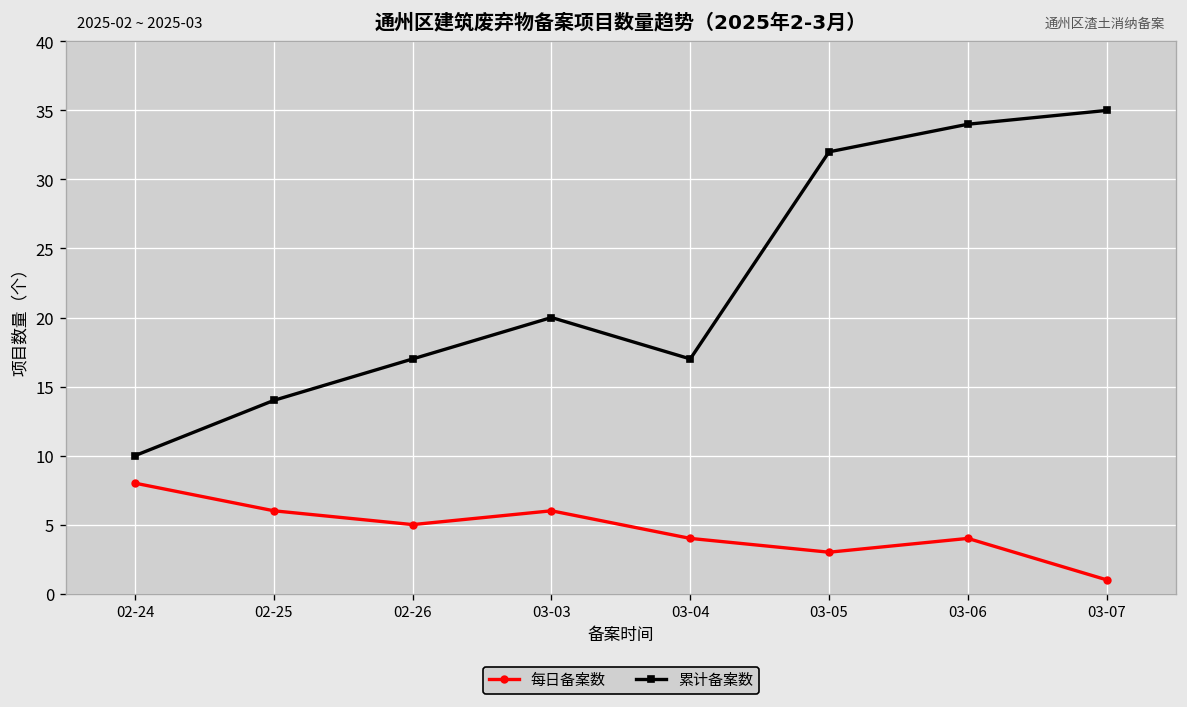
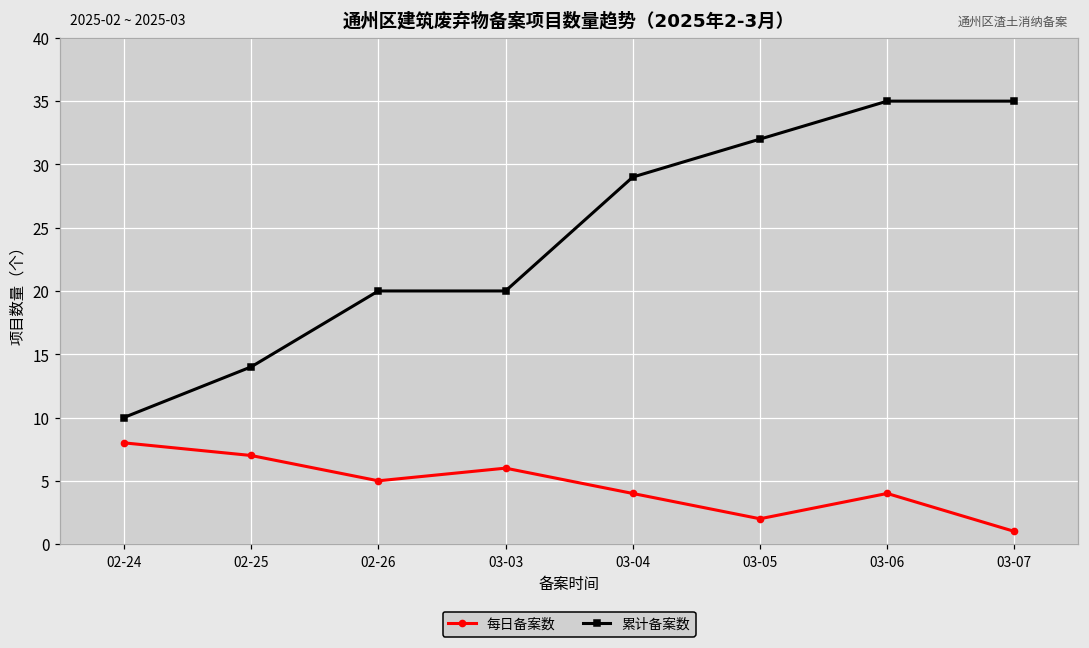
每日备案数, 02-25: 6 -> 7
累计备案数, 02-26: 17 -> 20
累计备案数, 03-04: 17 -> 29
每日备案数, 03-05: 3 -> 2
累计备案数, 03-06: 34 -> 35
